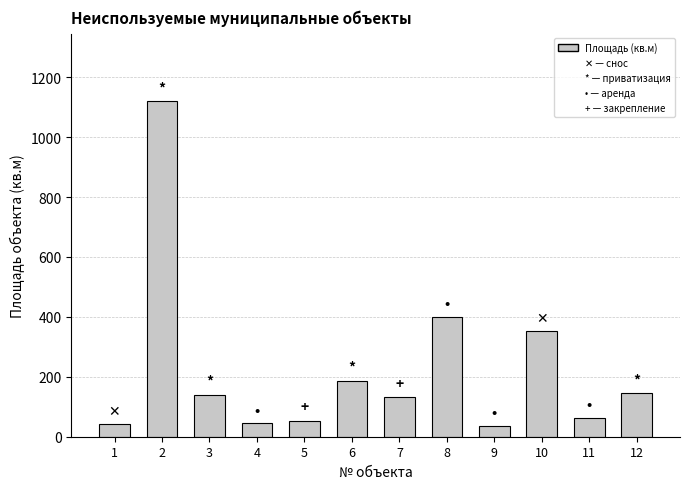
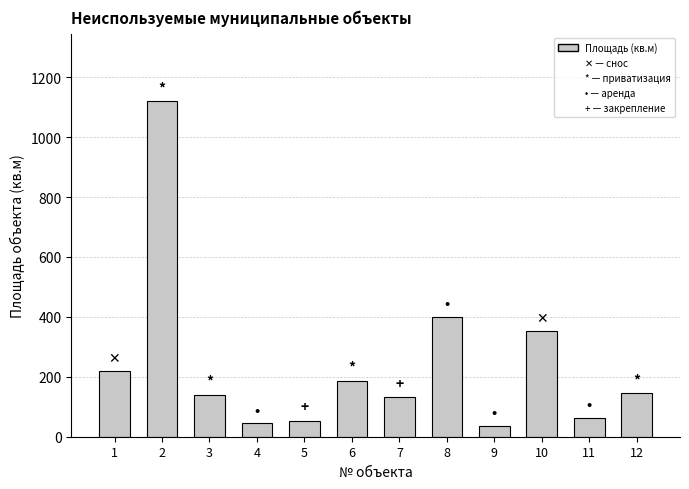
1: 40 -> 220
